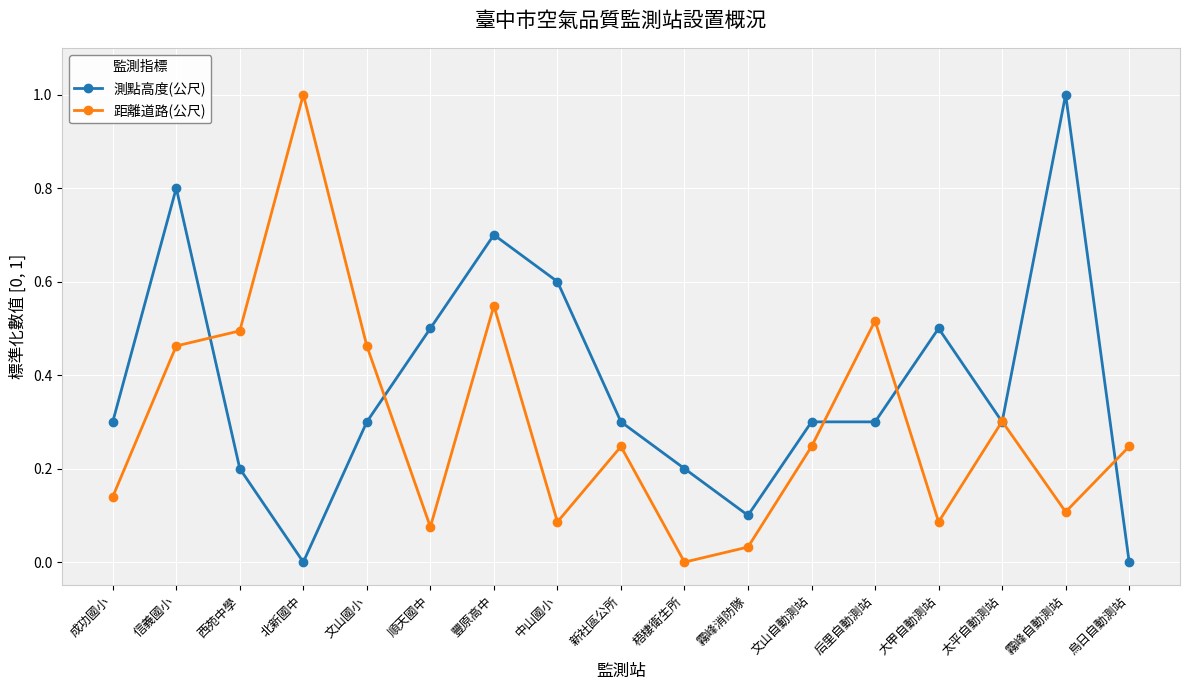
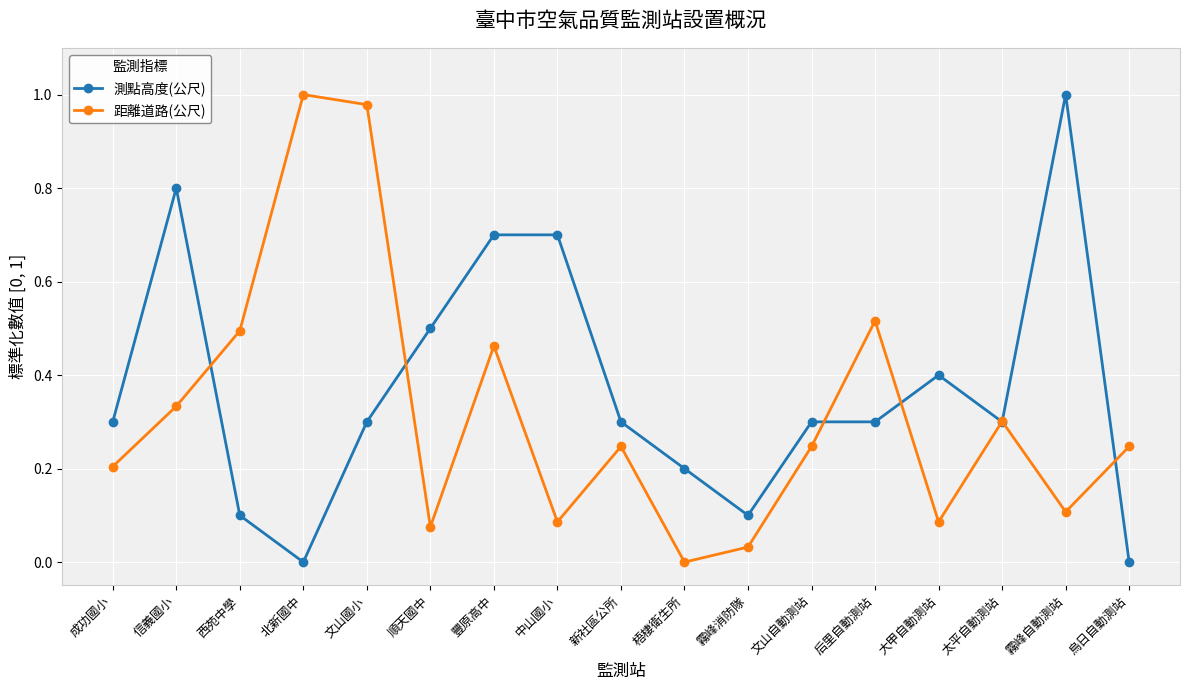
距離道路(公尺), 成功國小: 0.14 -> 0.20
距離道路(公尺), 信義國小: 0.46 -> 0.33
測點高度(公尺), 西苑中學: 0.20 -> 0.10
距離道路(公尺), 文山國小: 0.46 -> 0.98
距離道路(公尺), 豐原高中: 0.55 -> 0.46
測點高度(公尺), 中山國小: 0.60 -> 0.70
測點高度(公尺), 大甲自動測站: 0.50 -> 0.40
